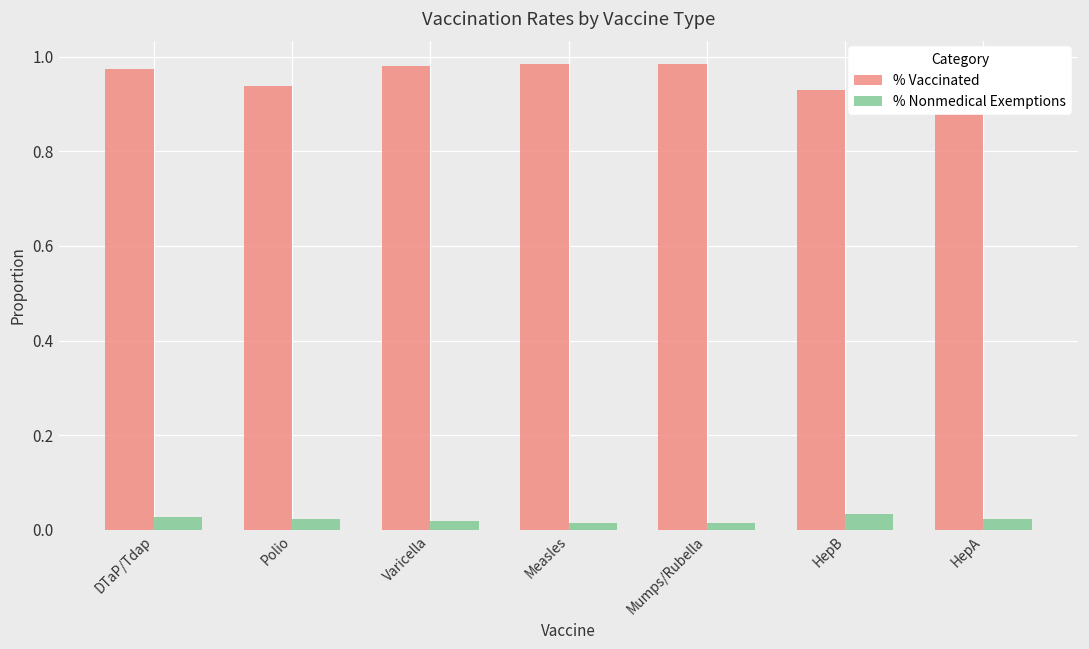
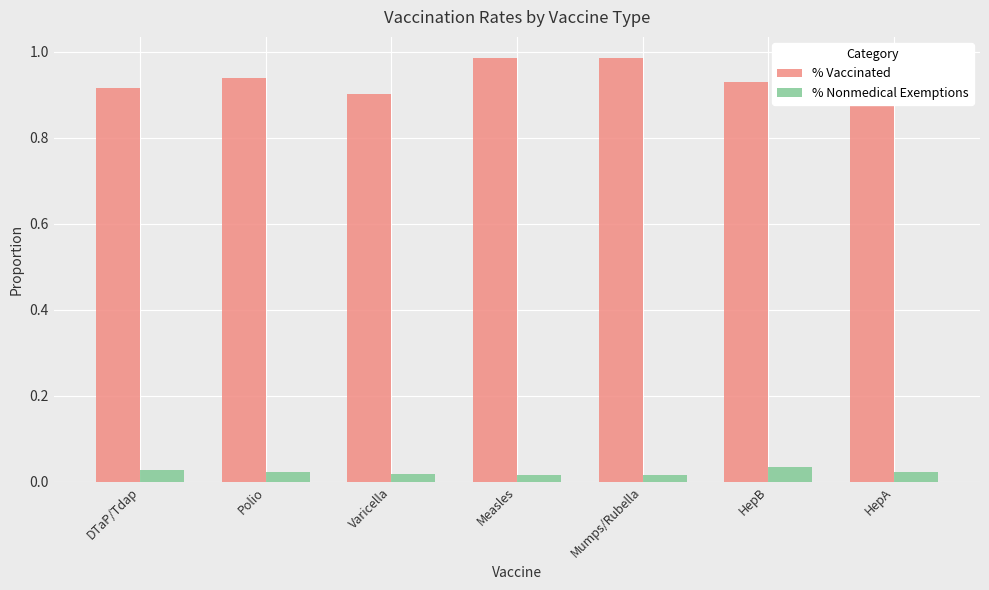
% Vaccinated, DTaP/Tdap: 0.97 -> 0.91
% Vaccinated, Varicella: 0.98 -> 0.90
